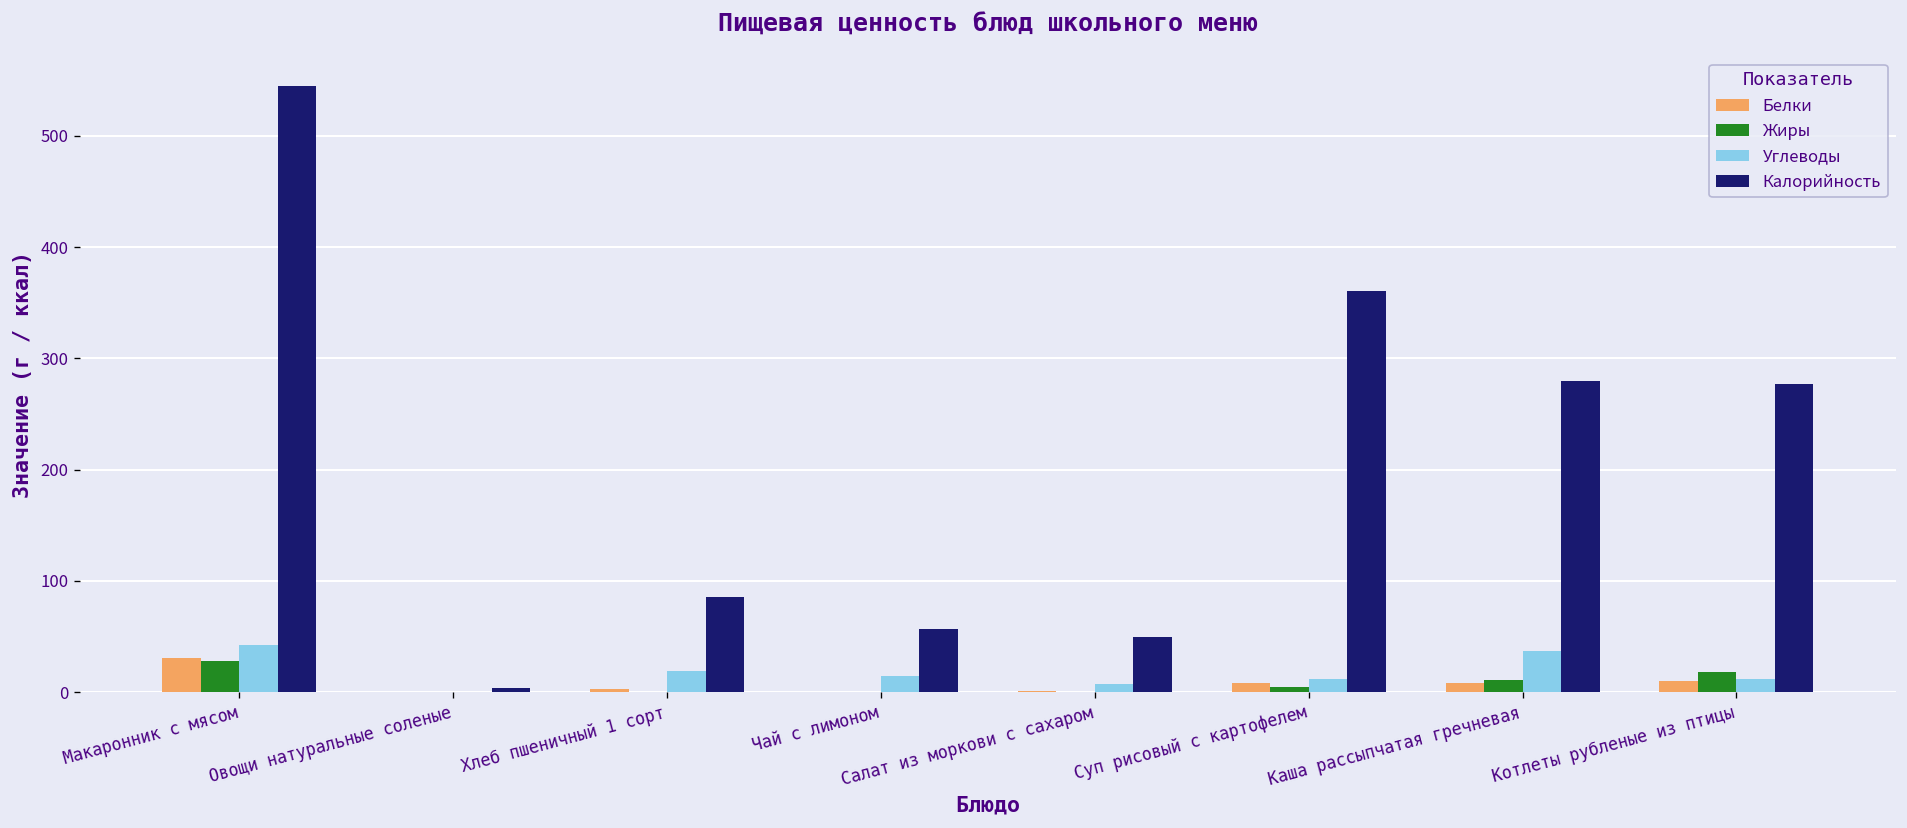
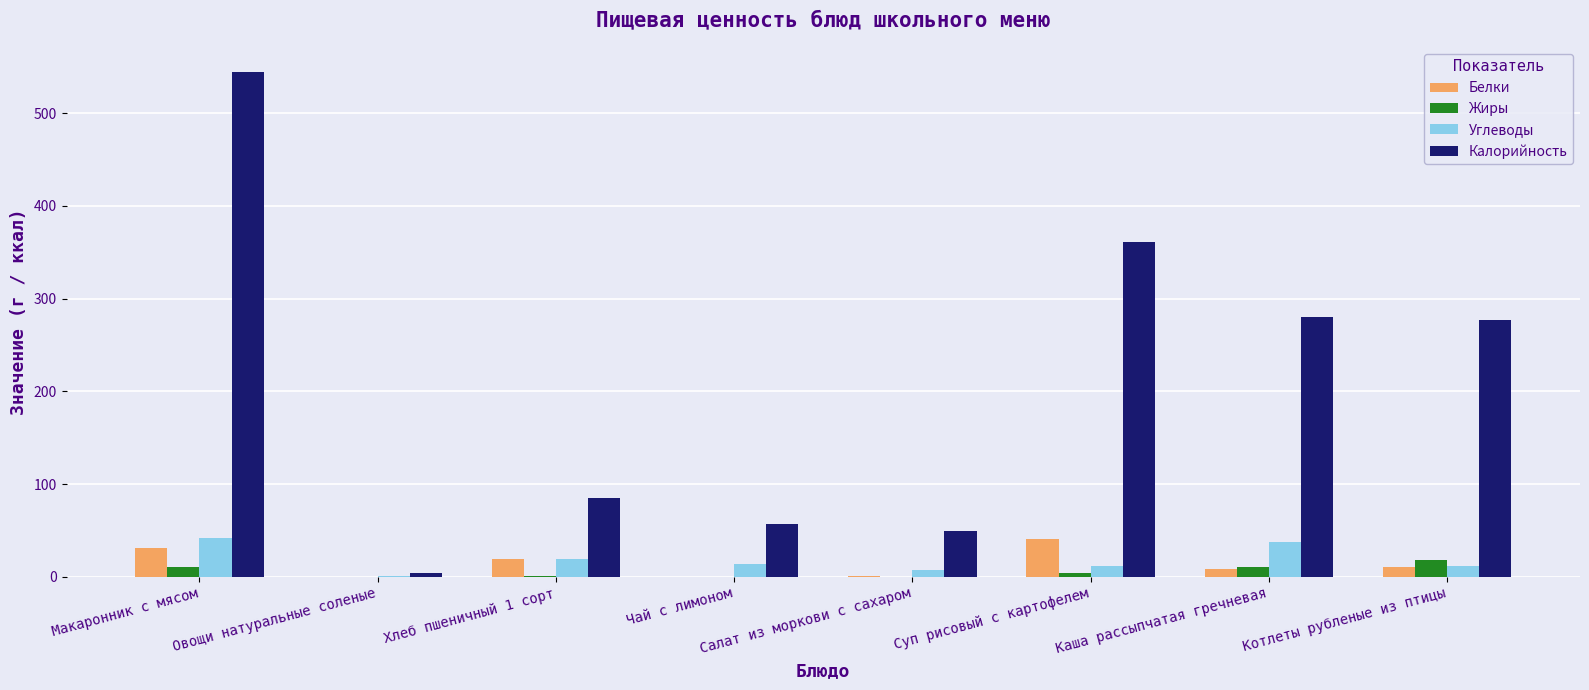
Жиры, Макаронник с мясом: 30 -> 10
Белки, Хлеб пшеничный 1 сорт: 0 -> 20
Белки, Суп рисовый с картофелем: 10 -> 40
